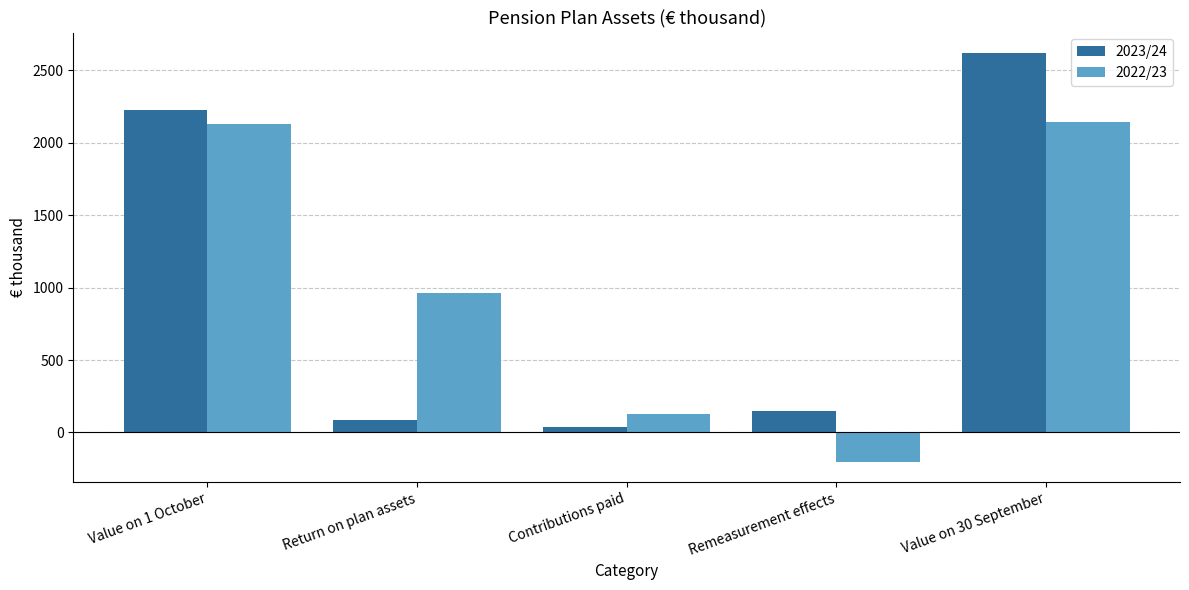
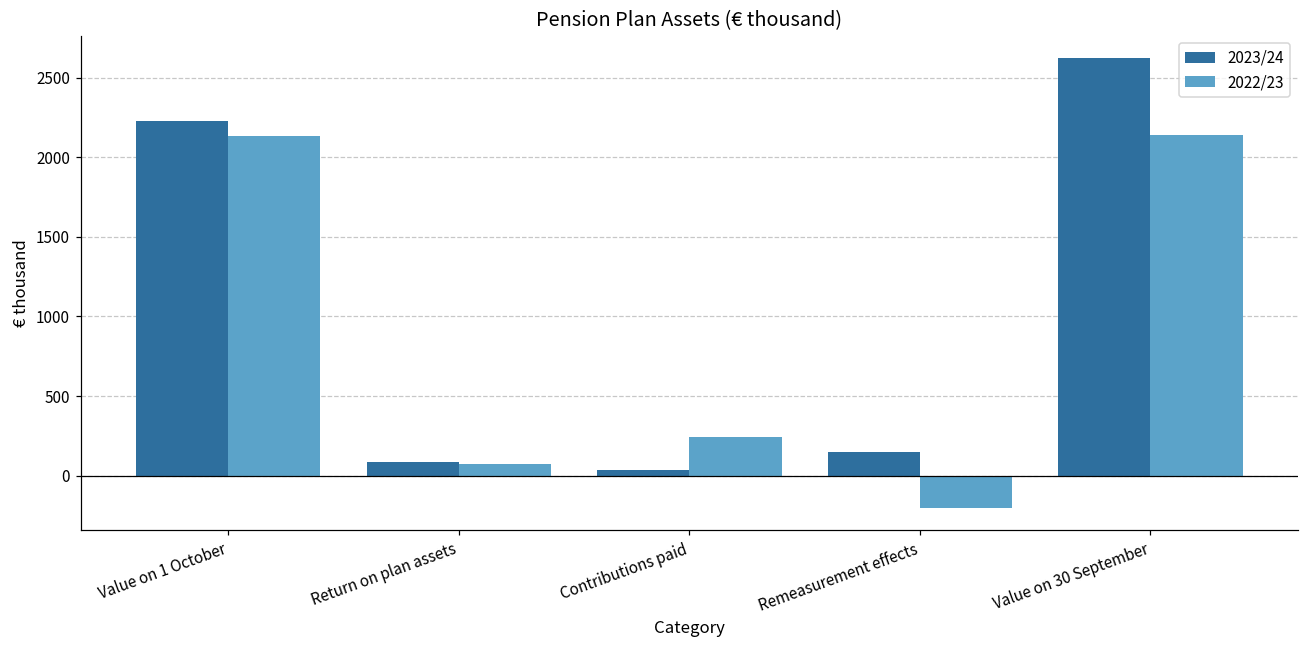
2022/23, Return on plan assets: 960 -> 70
2022/23, Contributions paid: 130 -> 240
